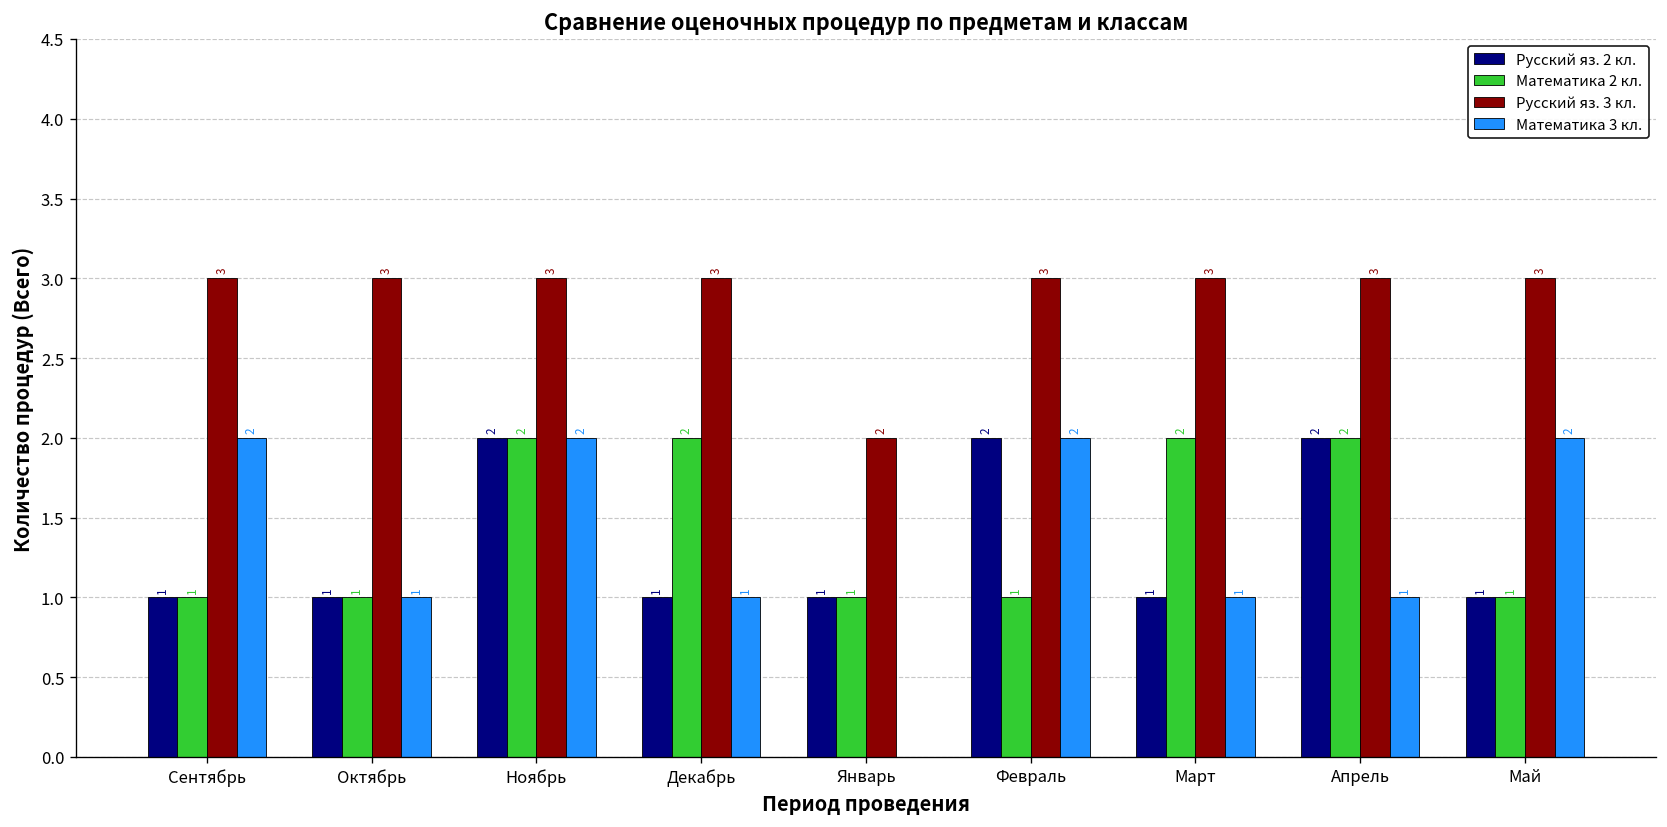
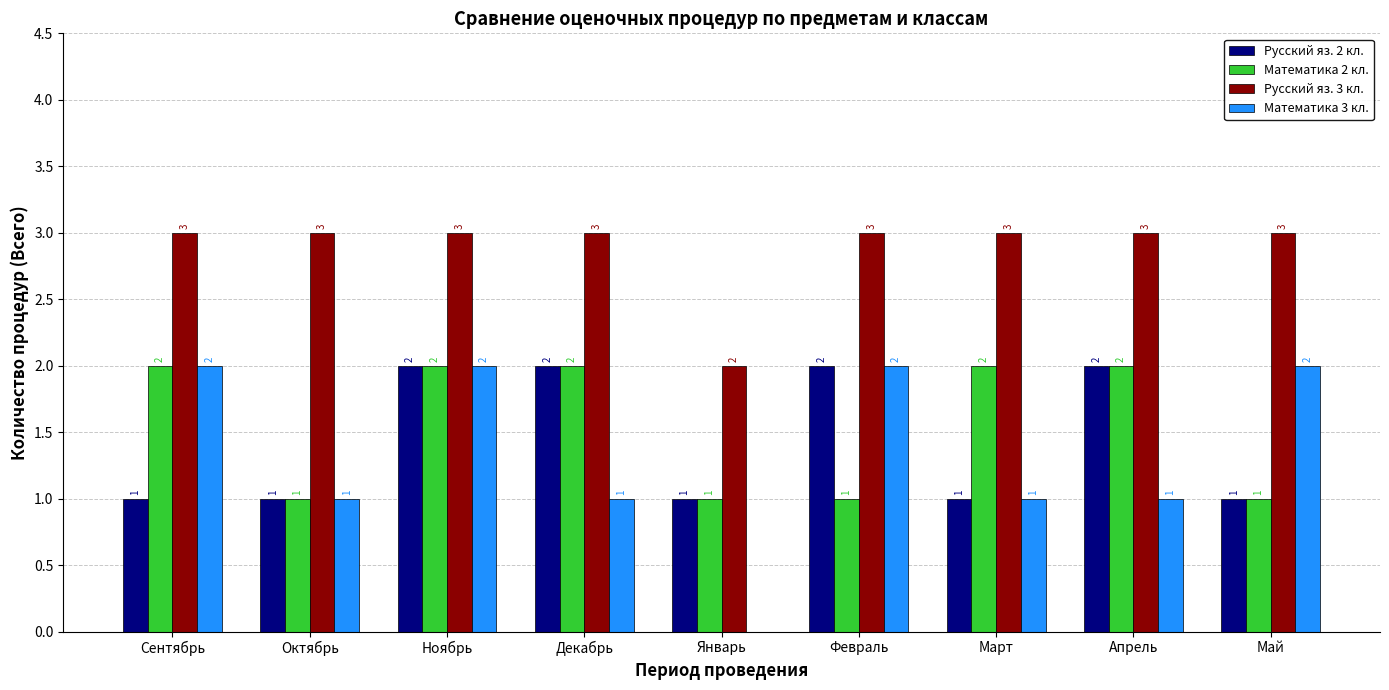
Математика 2 кл., Сентябрь: 1 -> 2
Русский яз. 2 кл., Декабрь: 1 -> 2
